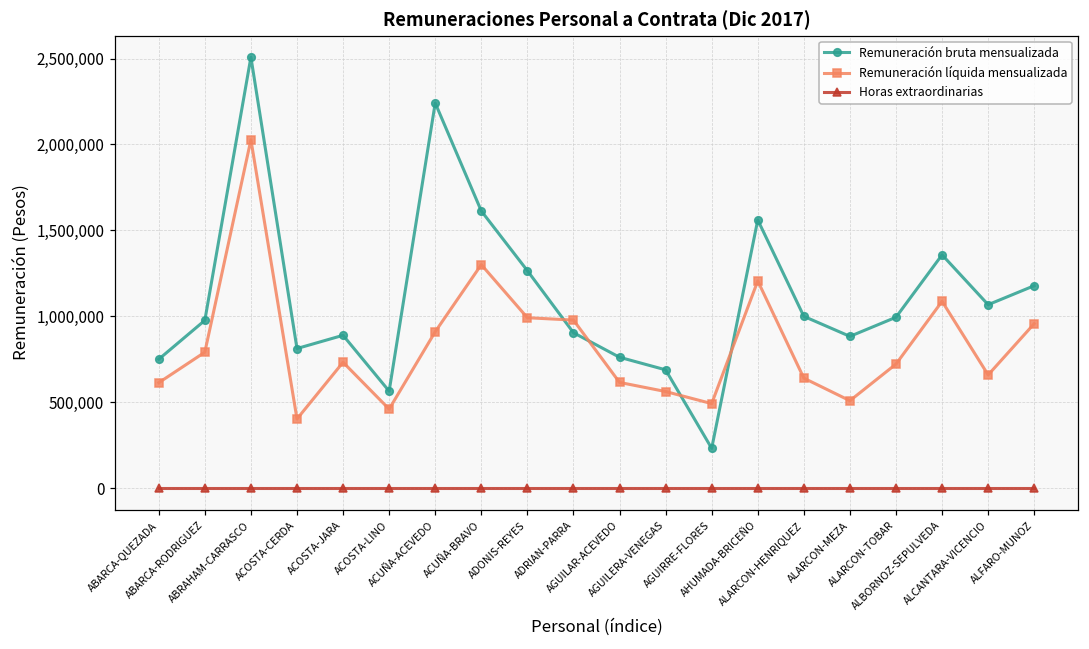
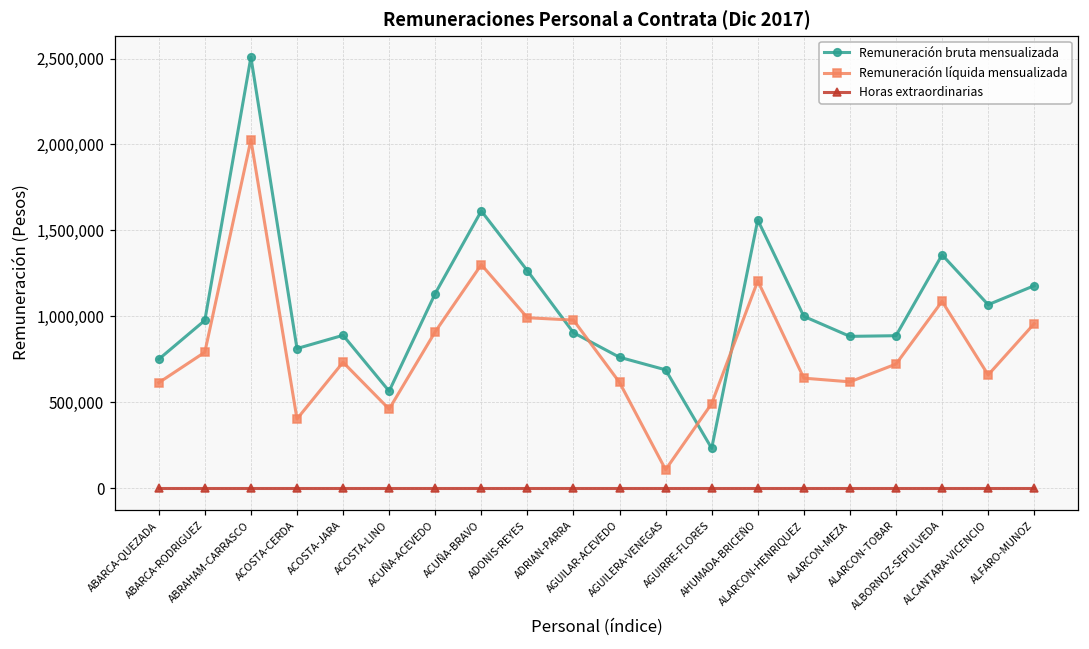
Remuneración bruta mensualizada, ACUÑA-ACEVEDO: 2,240,000 -> 1,130,000
Remuneración líquida mensualizada, AGUILERA-VENEGAS: 560,000 -> 110,000
Remuneración líquida mensualizada, ALARCON-MEZA: 510,000 -> 620,000
Remuneración bruta mensualizada, ALARCON-TOBAR: 990,000 -> 890,000
